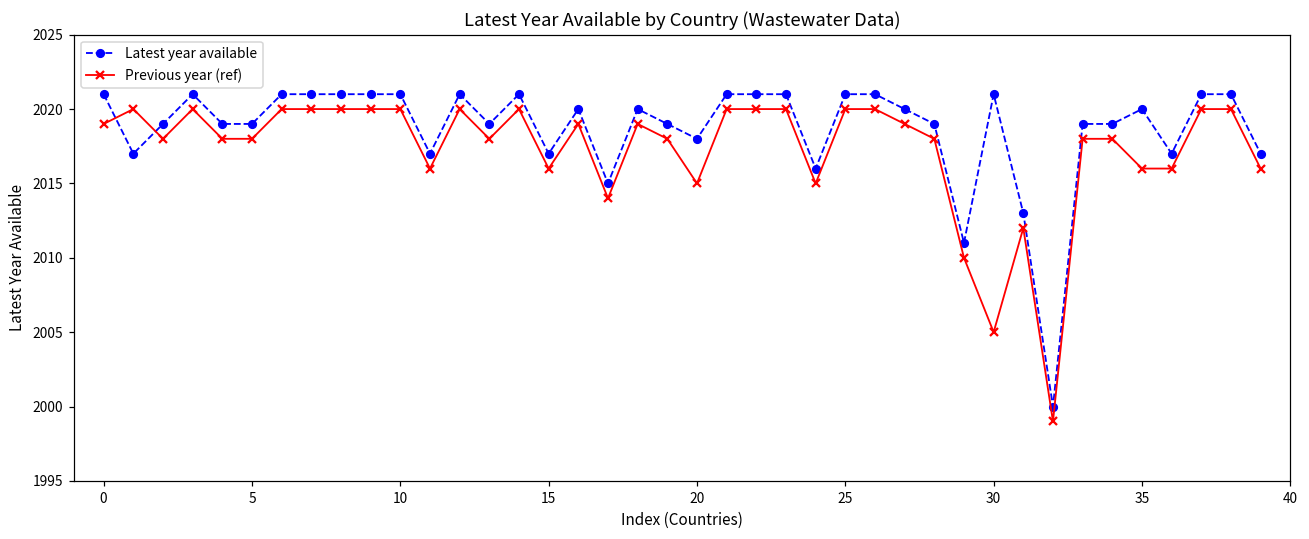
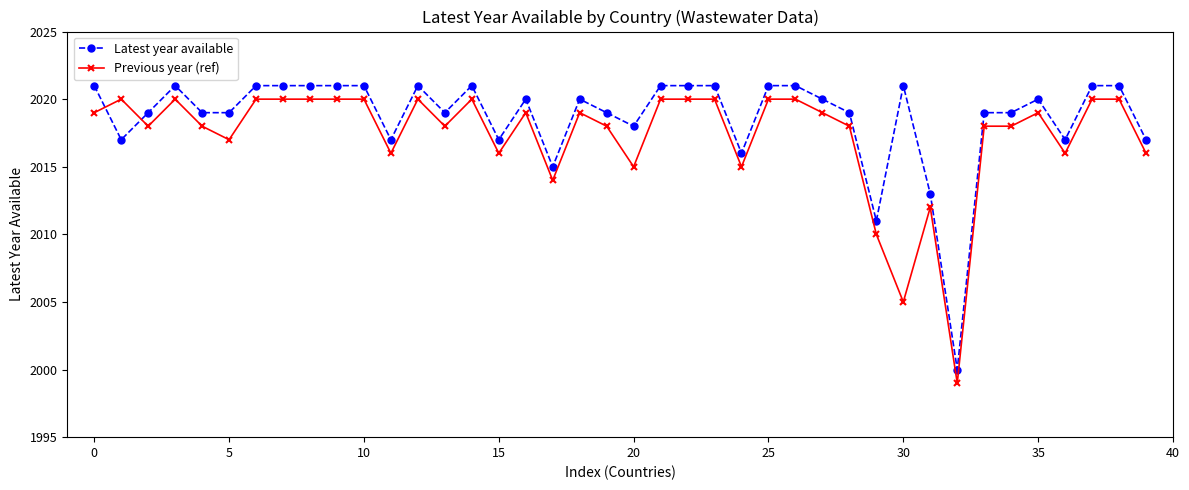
Previous year (ref), 5: 2018 -> 2017
Previous year (ref), 35: 2016 -> 2019
